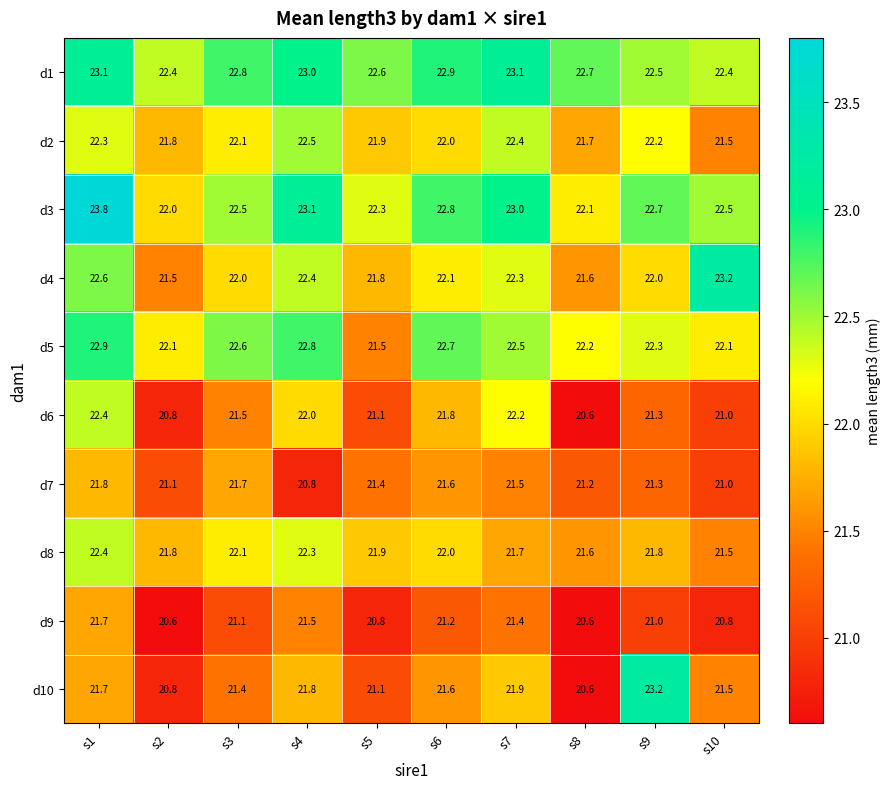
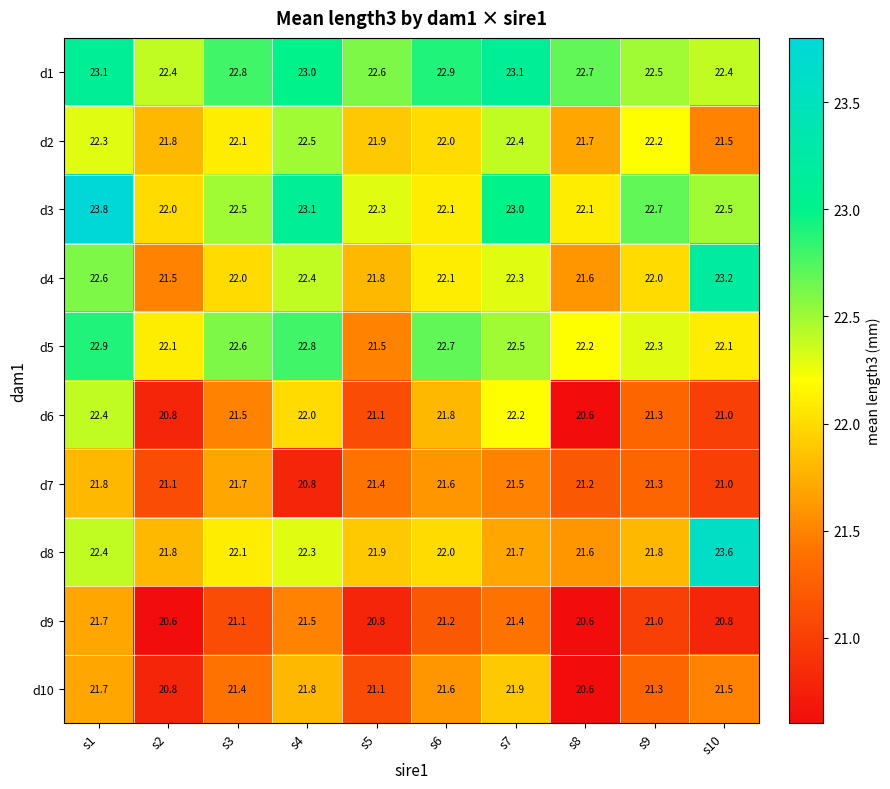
d3, s6: 22.8 -> 22.1
d8, s10: 21.5 -> 23.6
d10, s9: 23.2 -> 21.3
